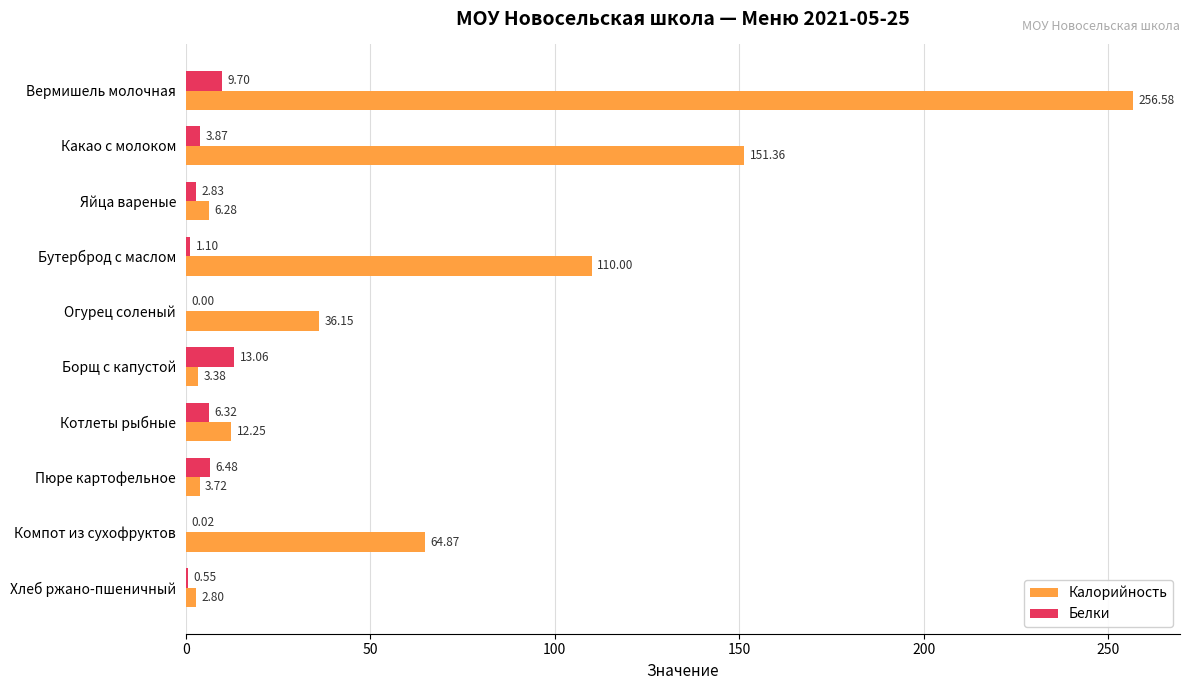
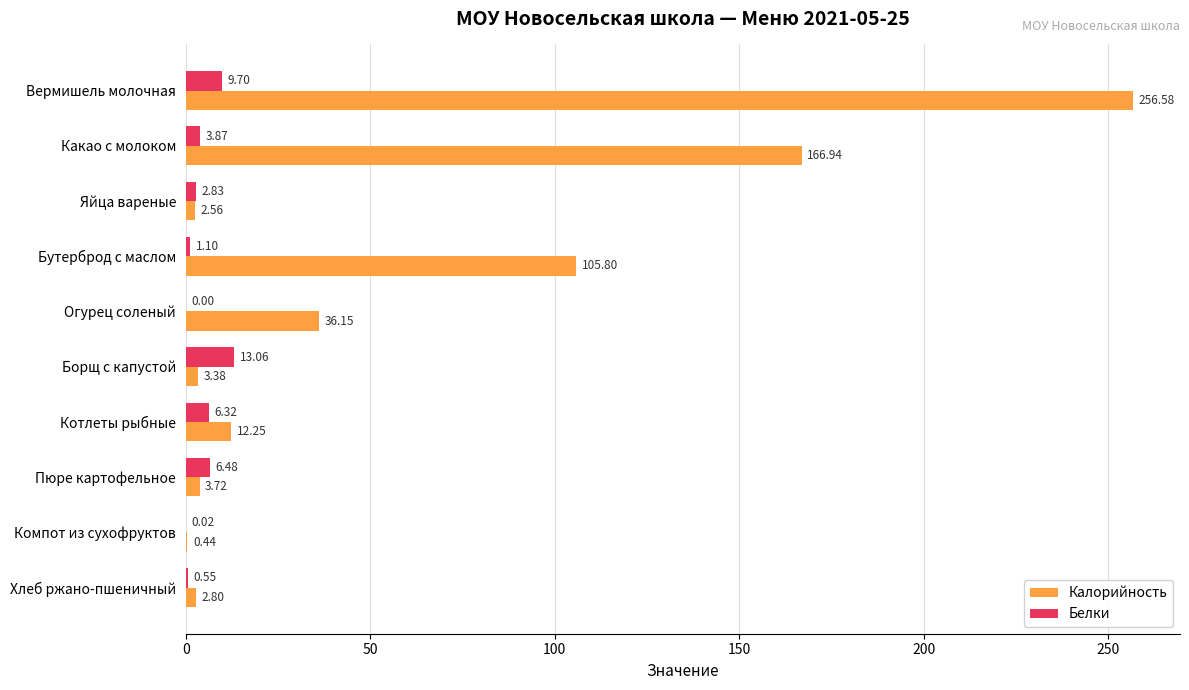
Калорийность, Какао с молоком: 151.36 -> 166.94
Калорийность, Яйца вареные: 6.28 -> 2.56
Калорийность, Бутерброд с маслом: 110.00 -> 105.80
Калорийность, Компот из сухофруктов: 64.87 -> 0.44
